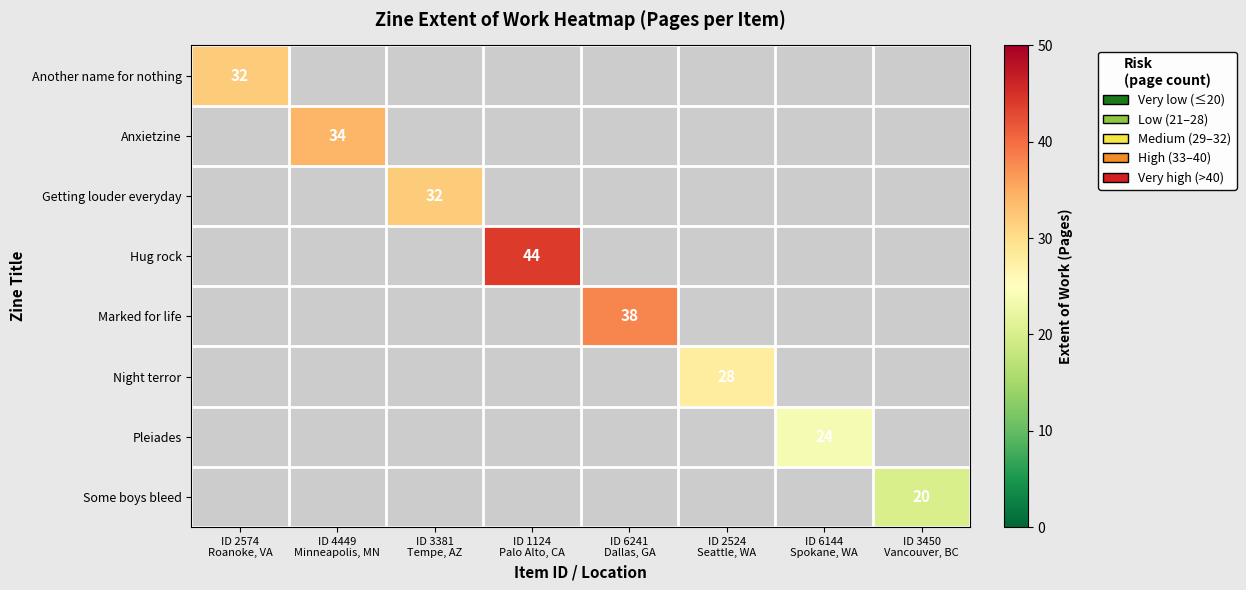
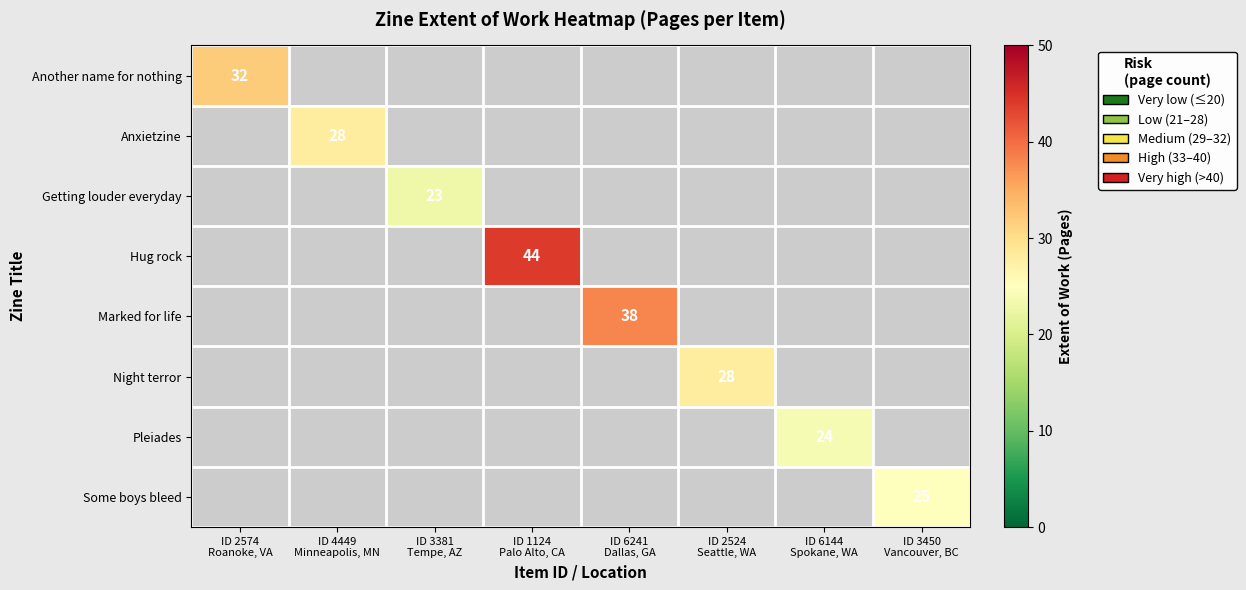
Anxietzine, ID 4449 Minneapolis, MN: 34 -> 28
Getting louder everyday, ID 3381 Tempe, AZ: 32 -> 23
Some boys bleed, ID 3450 Vancouver, BC: 20 -> 25
